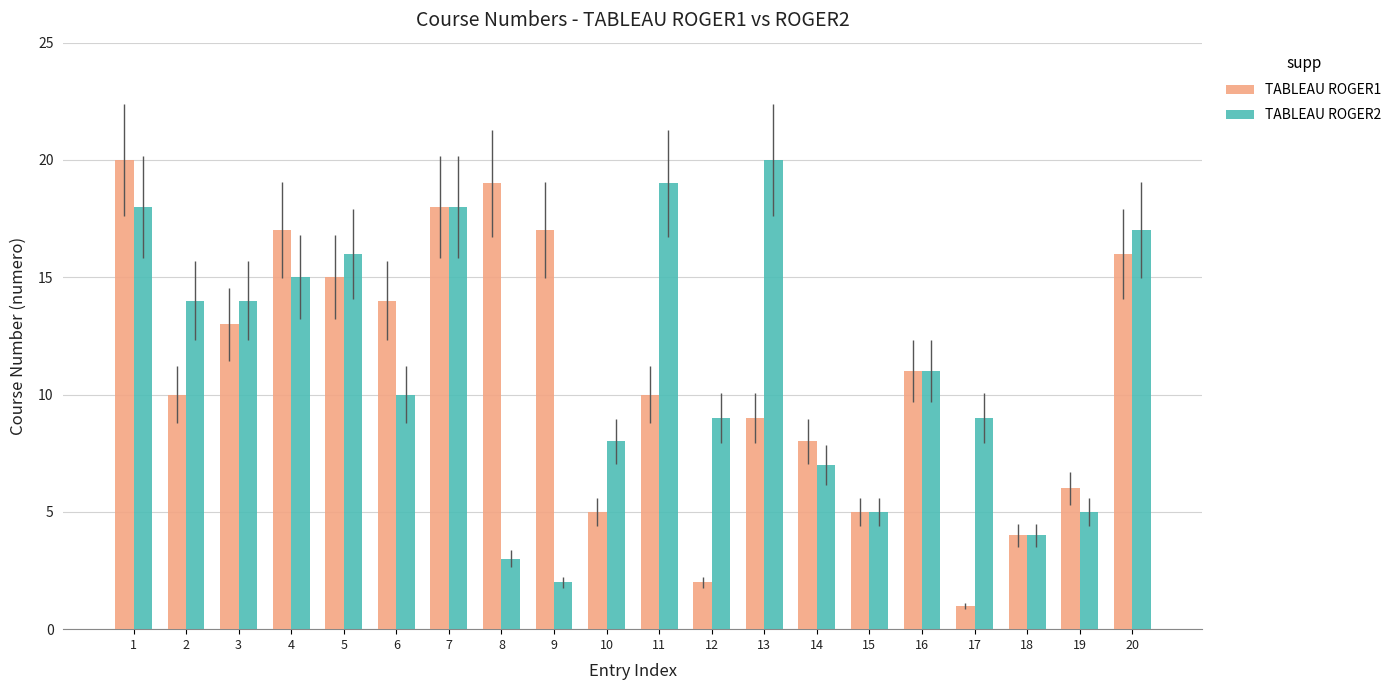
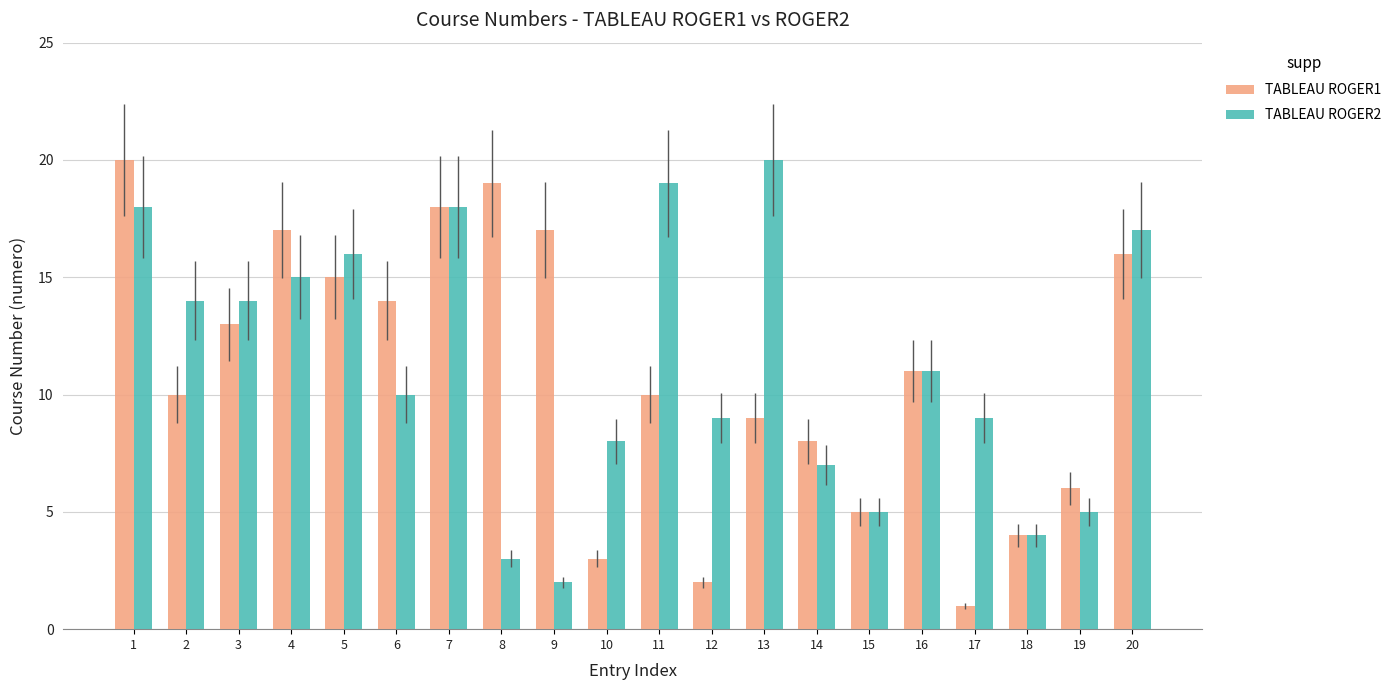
TABLEAU ROGER1, 10: 5 -> 3
